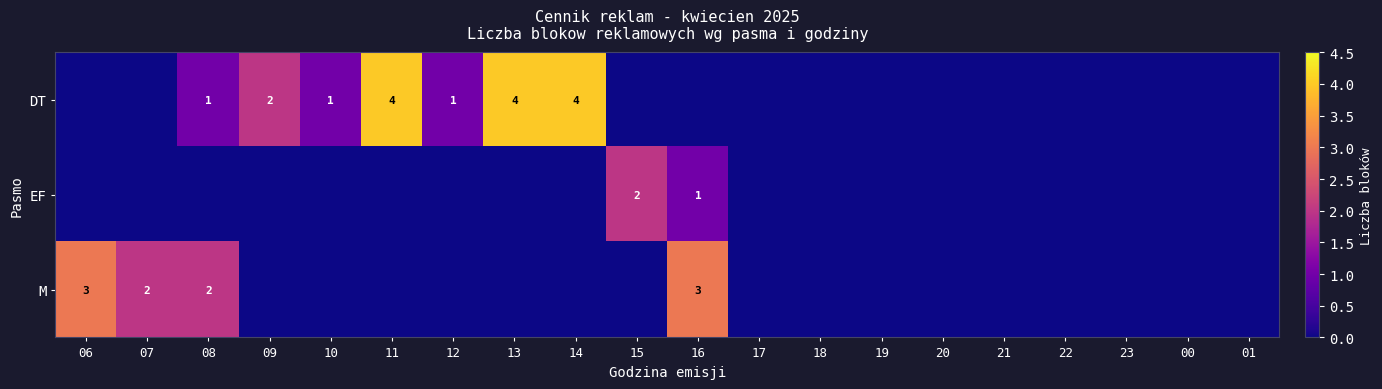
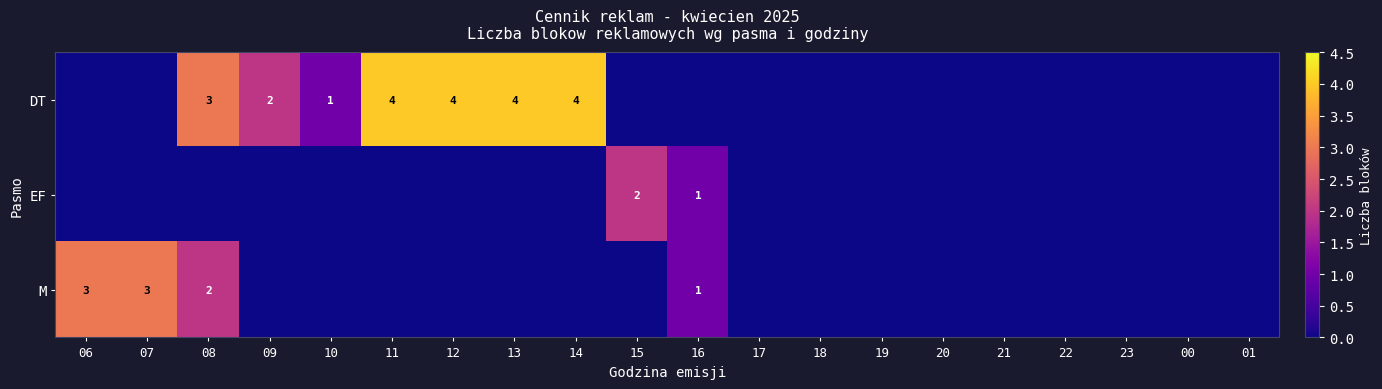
DT, 08: 1 -> 3
DT, 12: 1 -> 4
M, 07: 2 -> 3
M, 16: 3 -> 1
